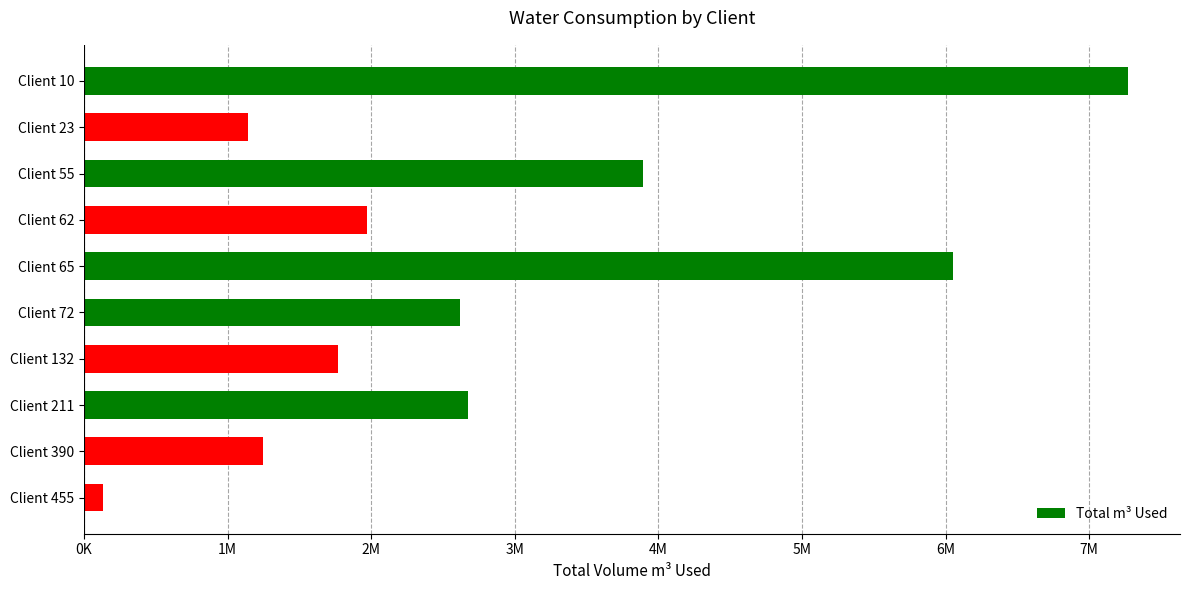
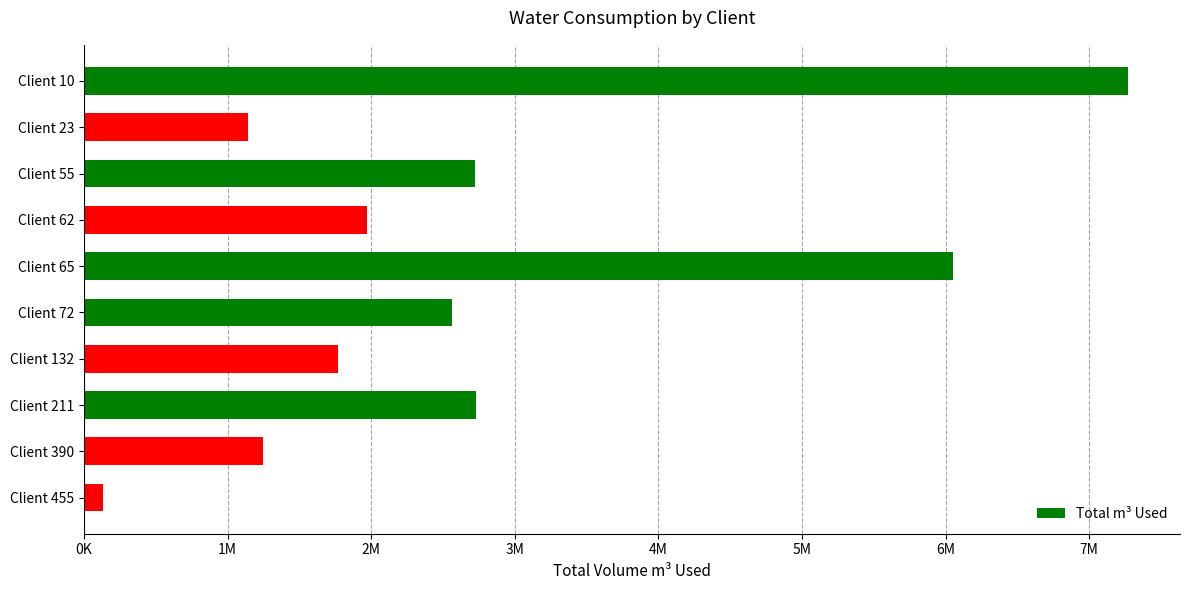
Client 55: 3890000 -> 2730000
Client 72: 2620000 -> 2560000
Client 211: 2670000 -> 2730000
